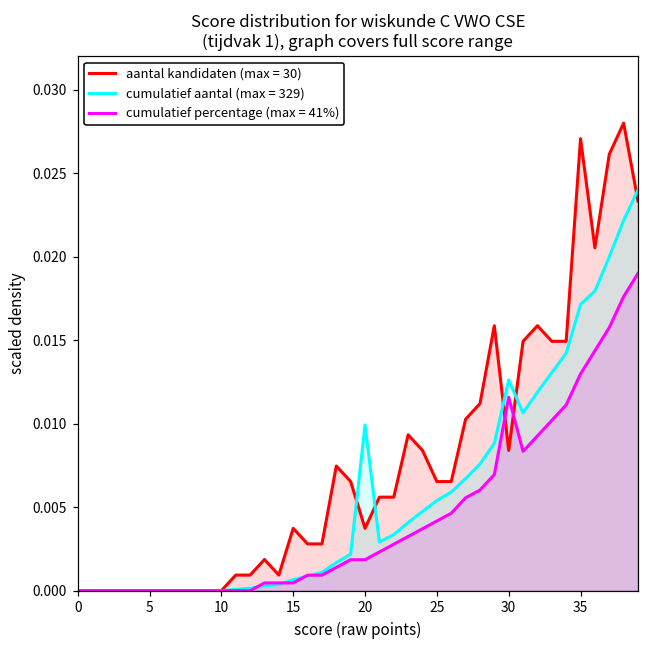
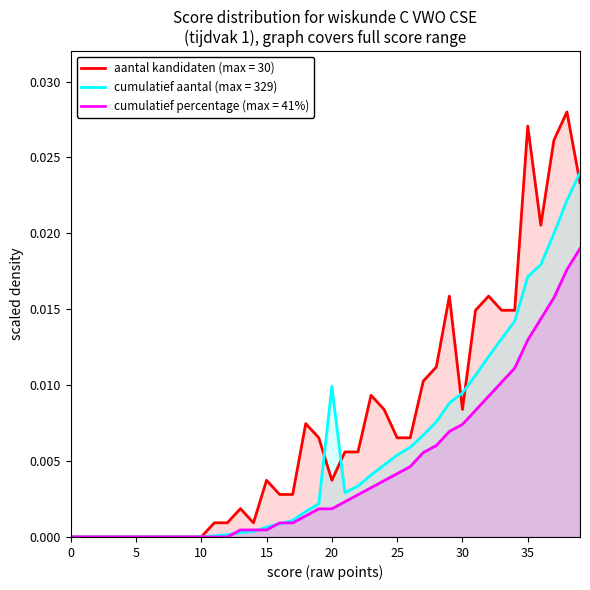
cumulatief aantal (max = 329), 30: 0.0126 -> 0.0095
cumulatief percentage (max = 41%), 30: 0.0116 -> 0.0074
